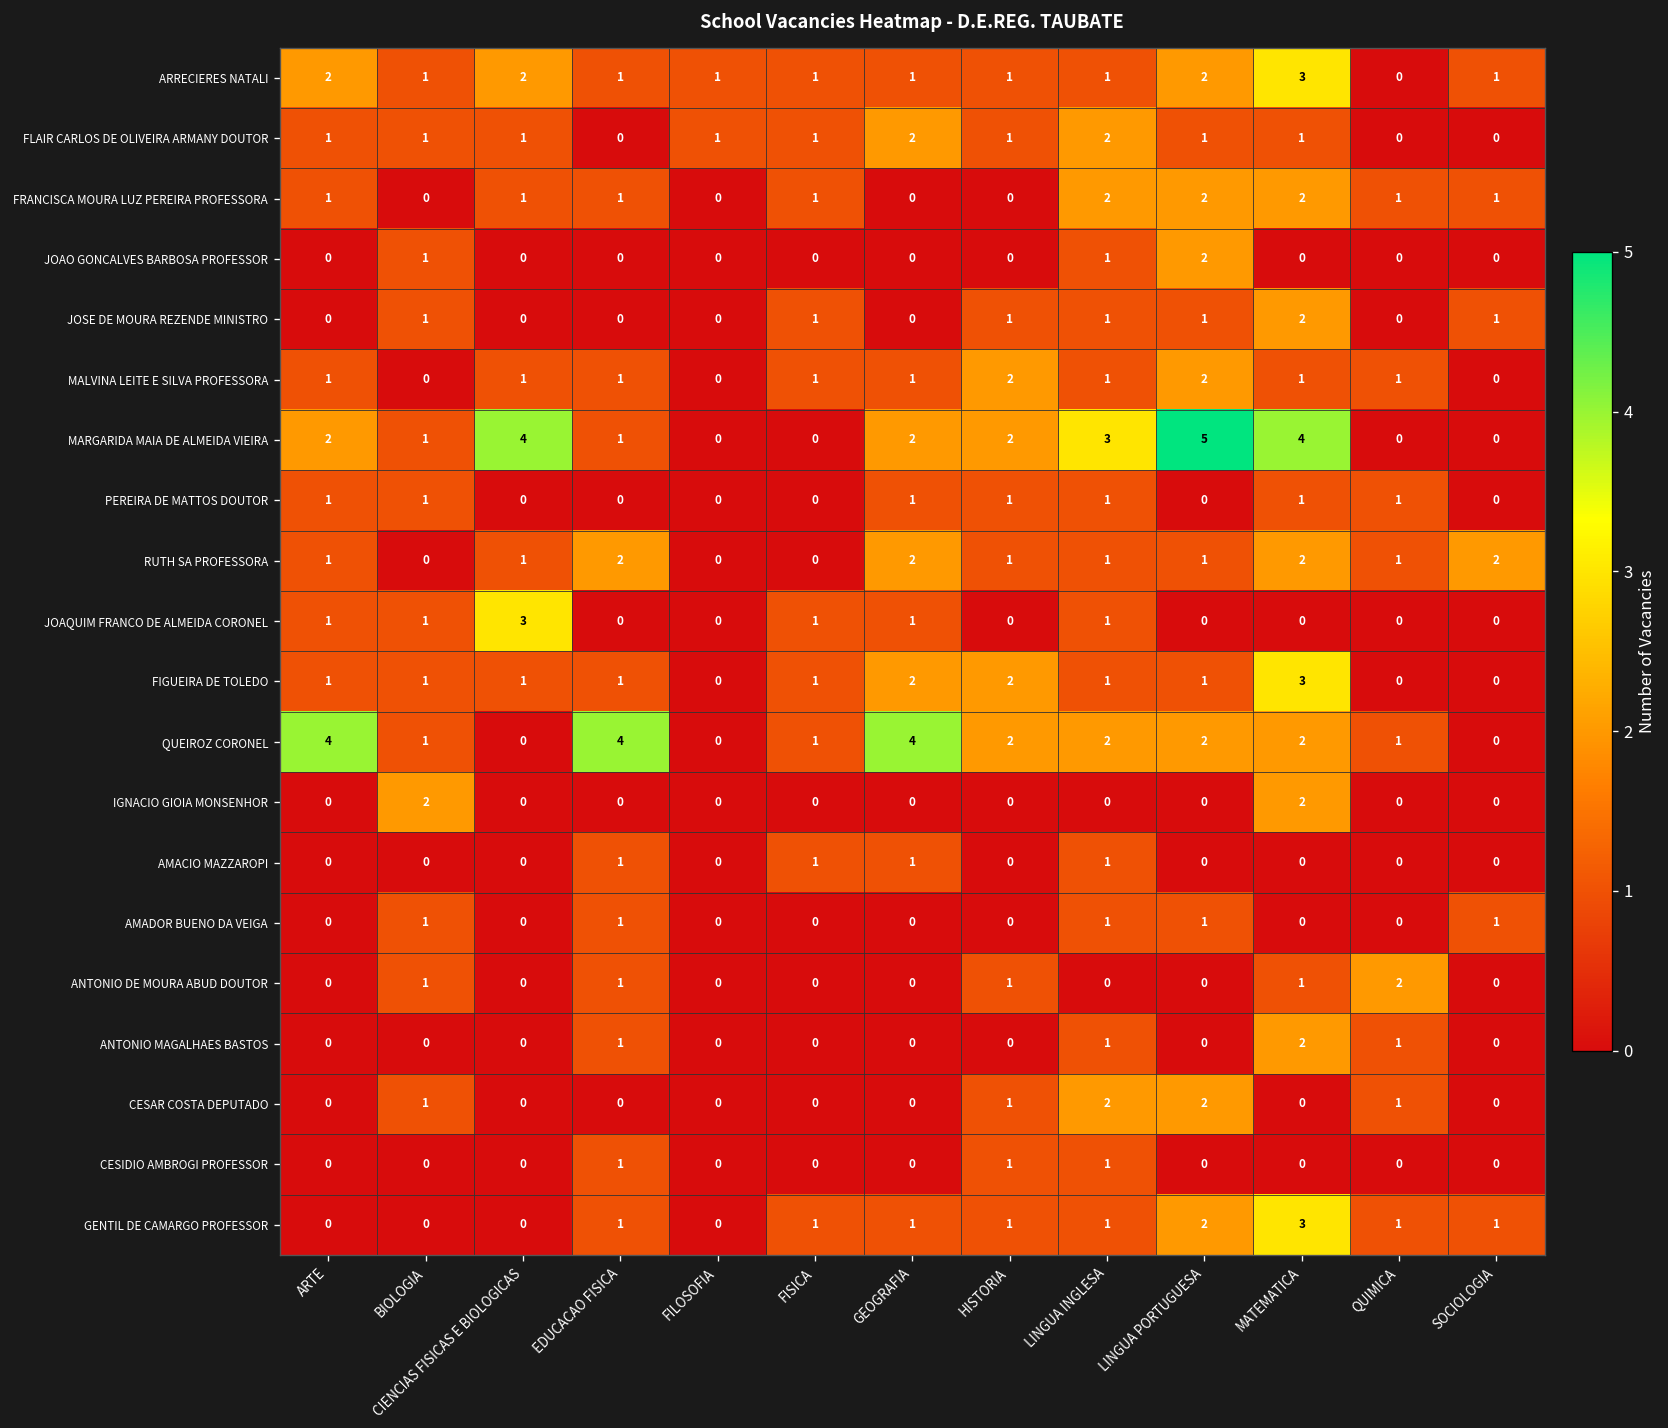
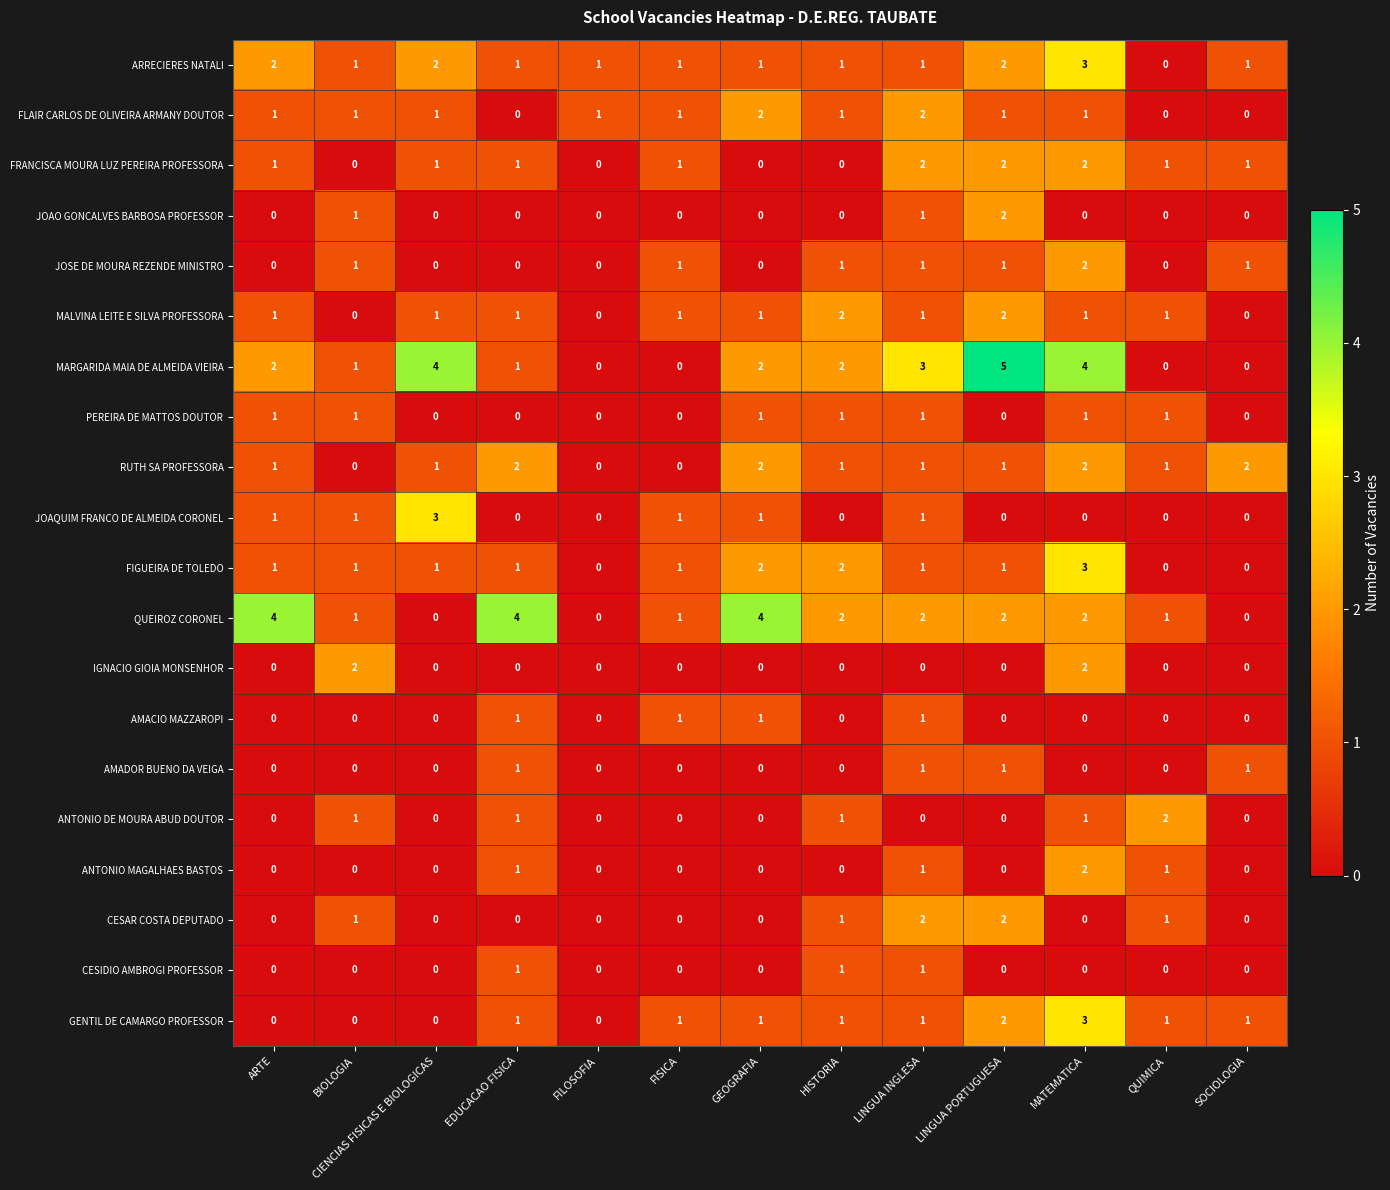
AMADOR BUENO DA VEIGA, BIOLOGIA: 1 -> 0
